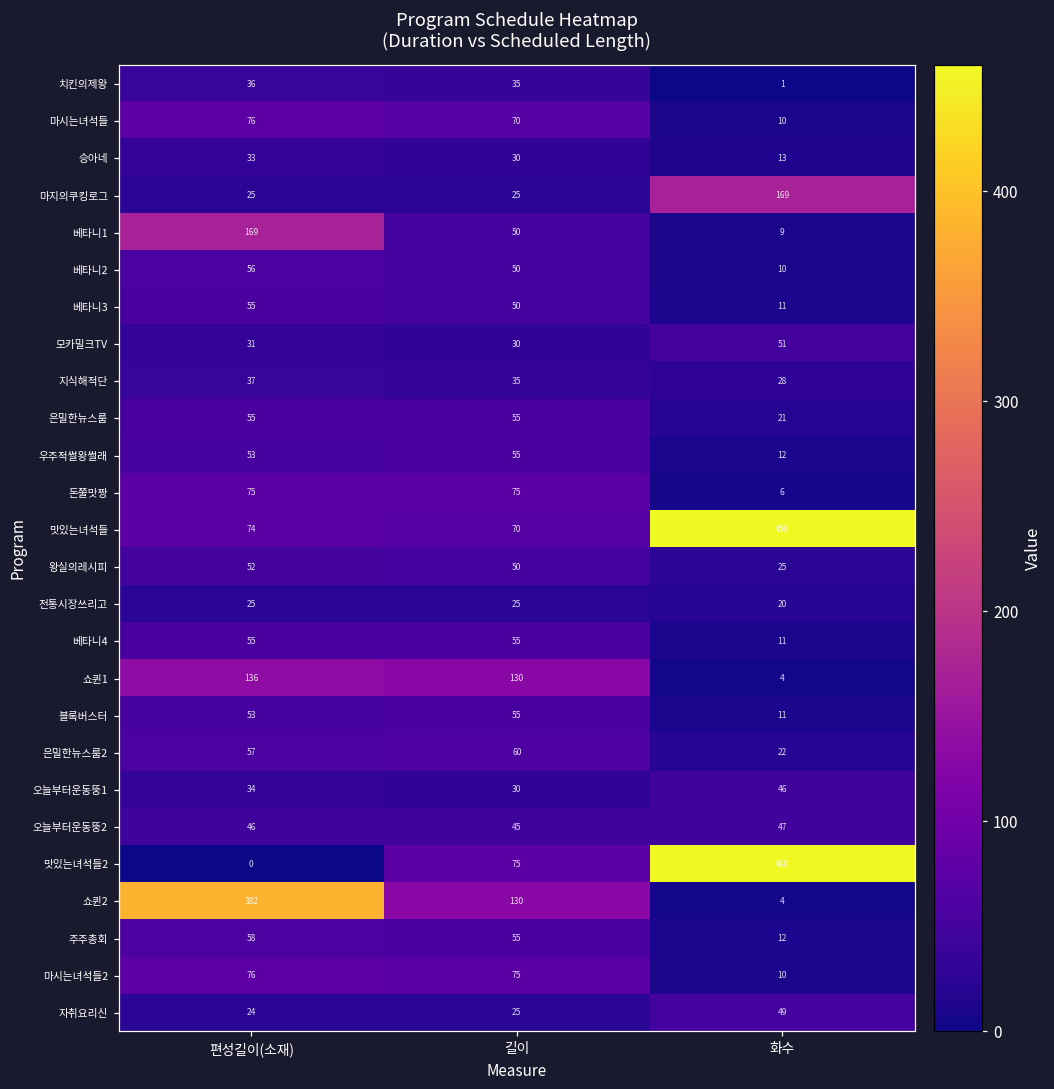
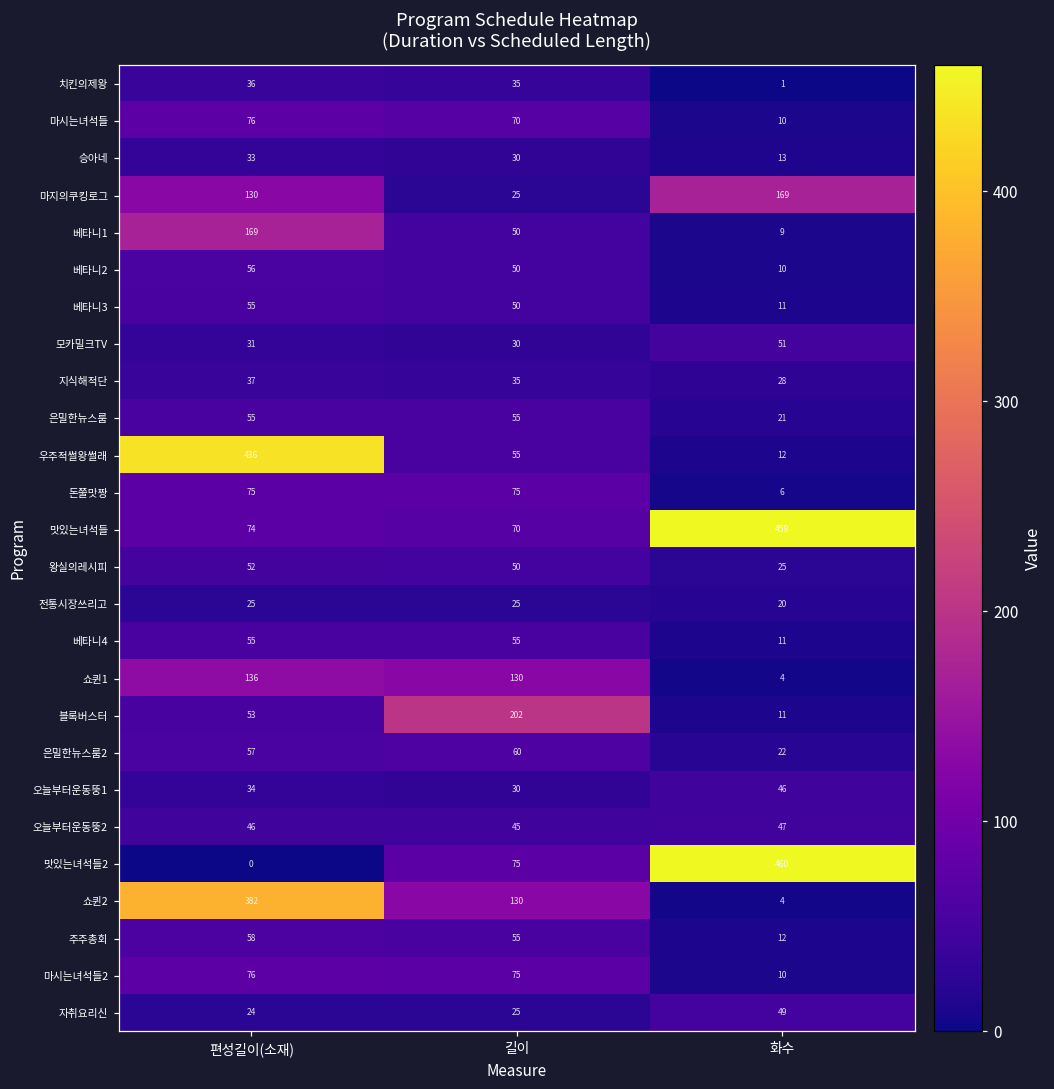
마지의쿠킹로그, 편성길이(소재): 25 -> 130
우주적썰왕썰래, 편성길이(소재): 53 -> 436
블록버스터, 길이: 55 -> 202
